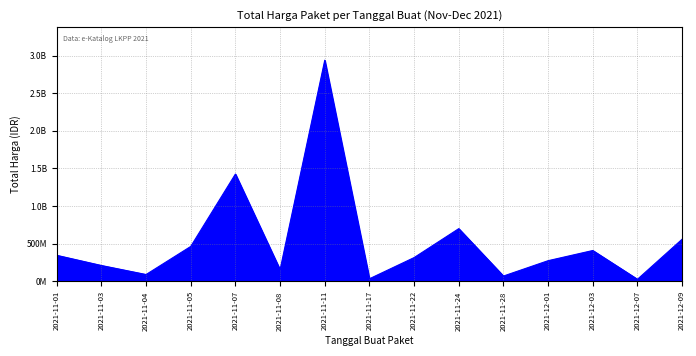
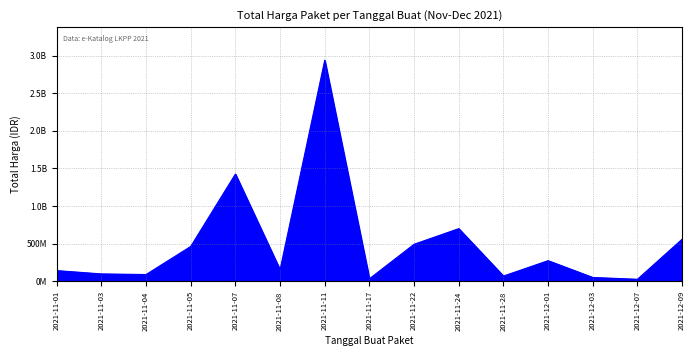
2021-11-01: 300000000 -> 100000000
2021-11-03: 200000000 -> 100000000
2021-11-22: 300000000 -> 500000000
2021-12-03: 400000000 -> 100000000
